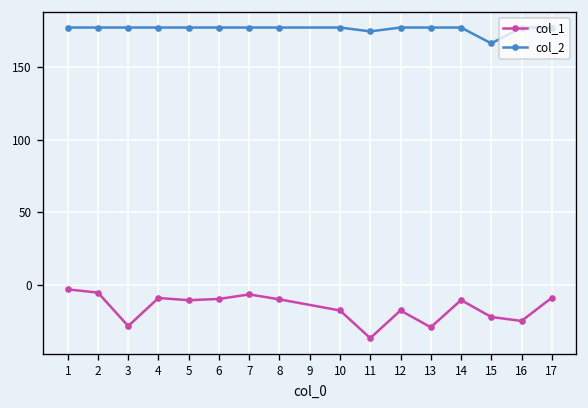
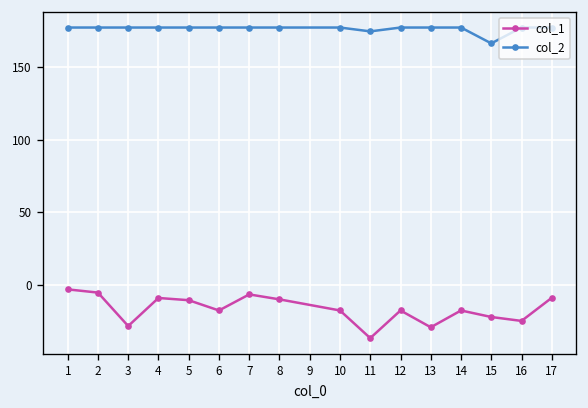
col_1, 6: -10 -> -18
col_1, 14: -11 -> -18
